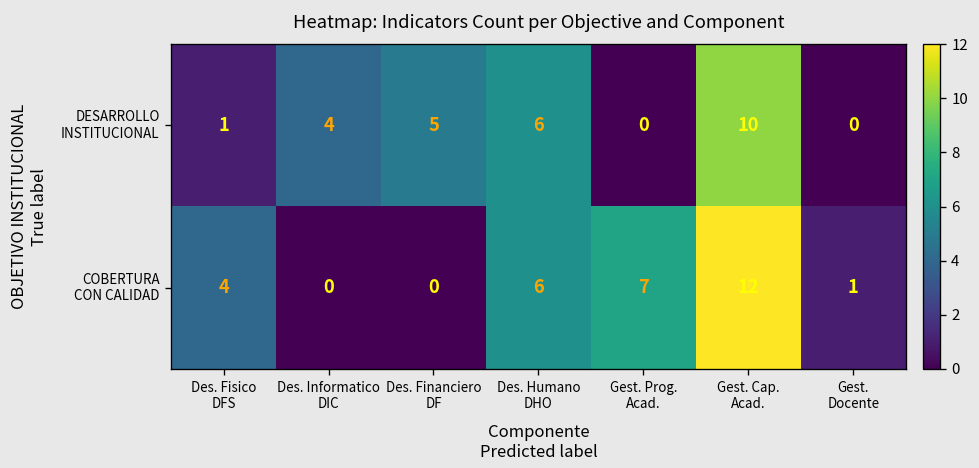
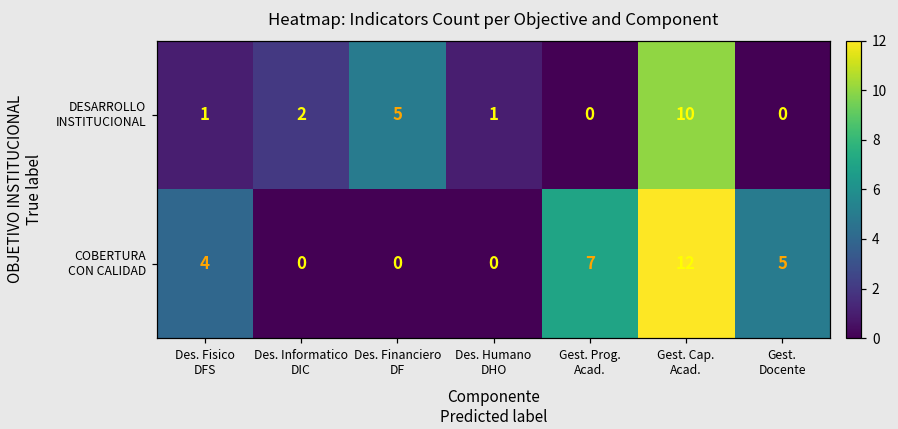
DESARROLLO INSTITUCIONAL, Des. Informatico DIC: 4 -> 2
DESARROLLO INSTITUCIONAL, Des. Humano DHO: 6 -> 1
COBERTURA CON CALIDAD, Des. Humano DHO: 6 -> 0
COBERTURA CON CALIDAD, Gest. Docente: 1 -> 5
